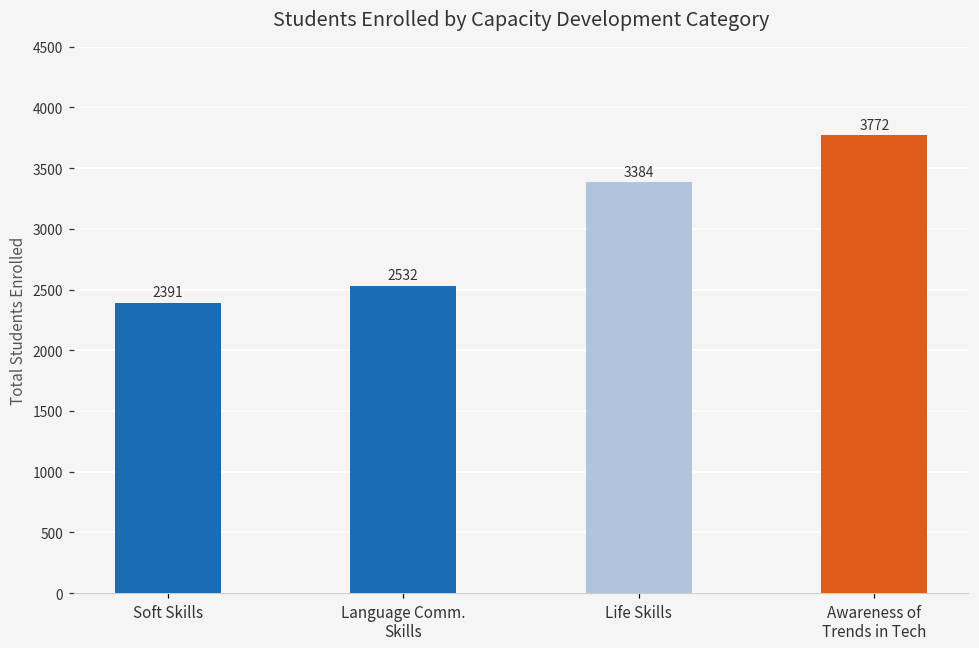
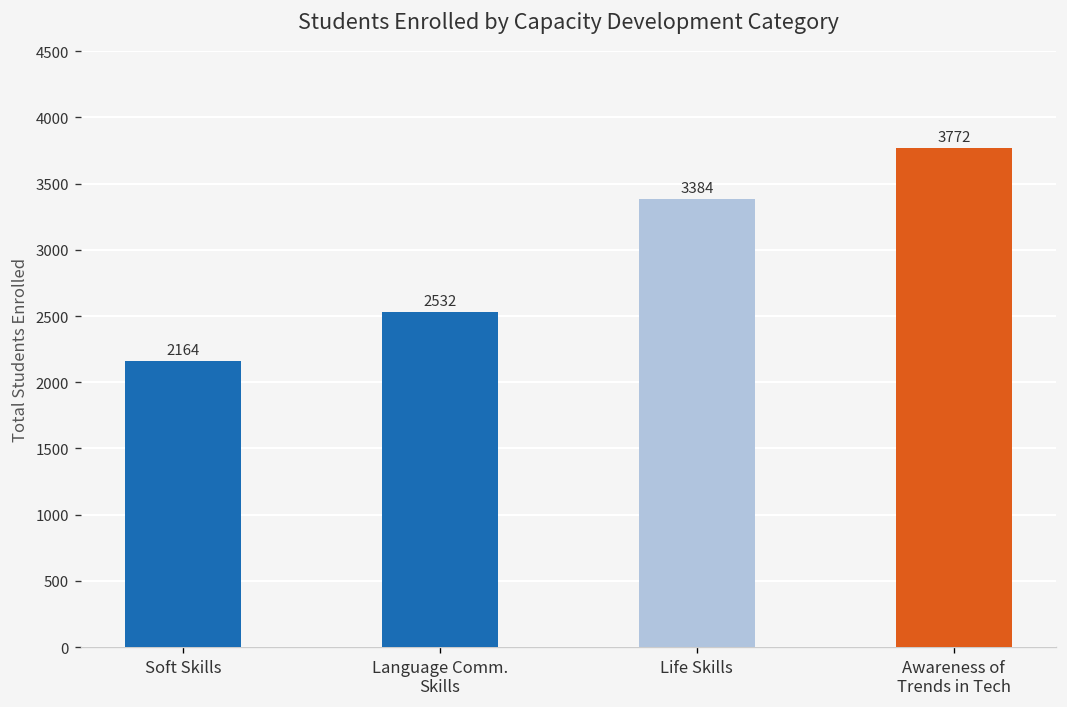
Soft Skills: 2391 -> 2164
